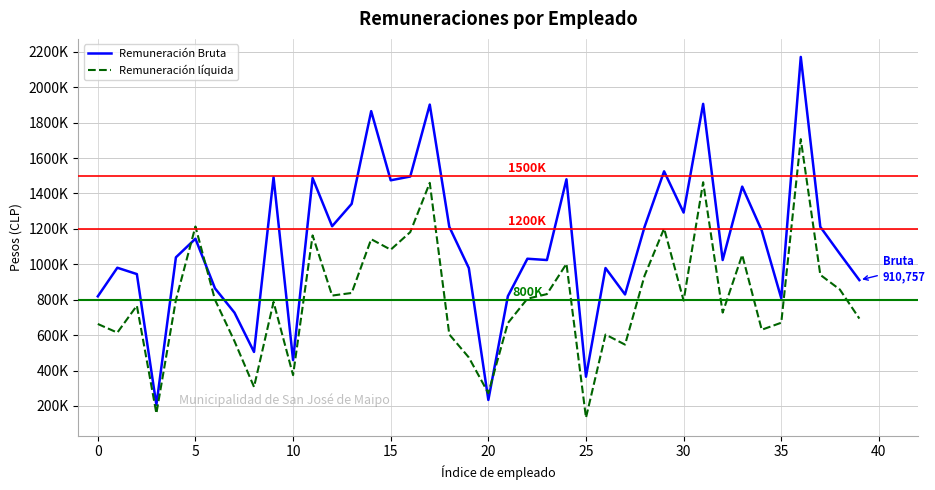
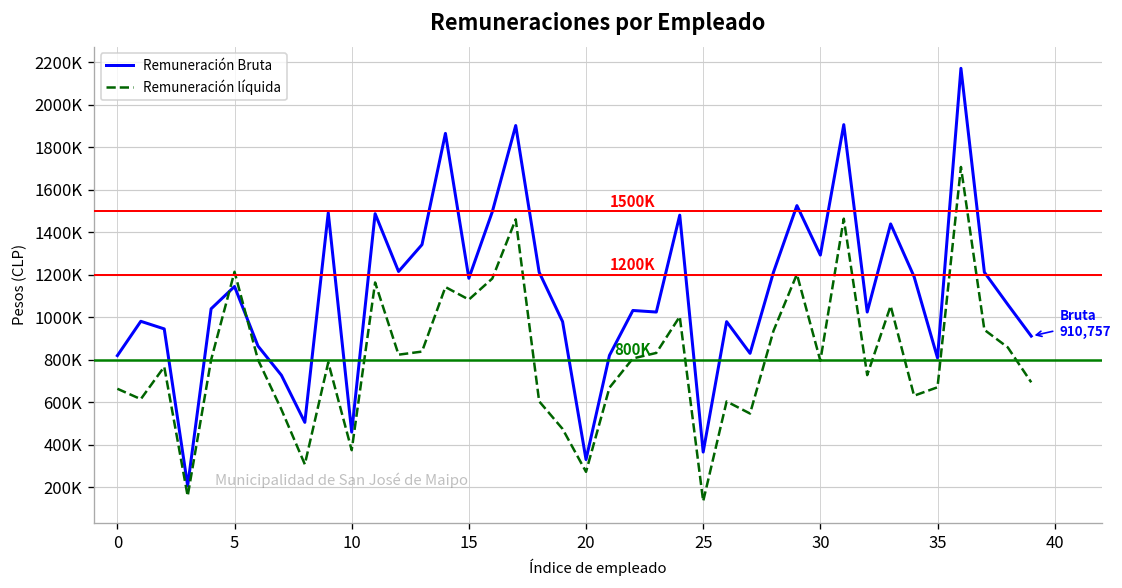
Remuneración Bruta, 15: 1470000 -> 1180000
Remuneración Bruta, 20: 230000 -> 330000
